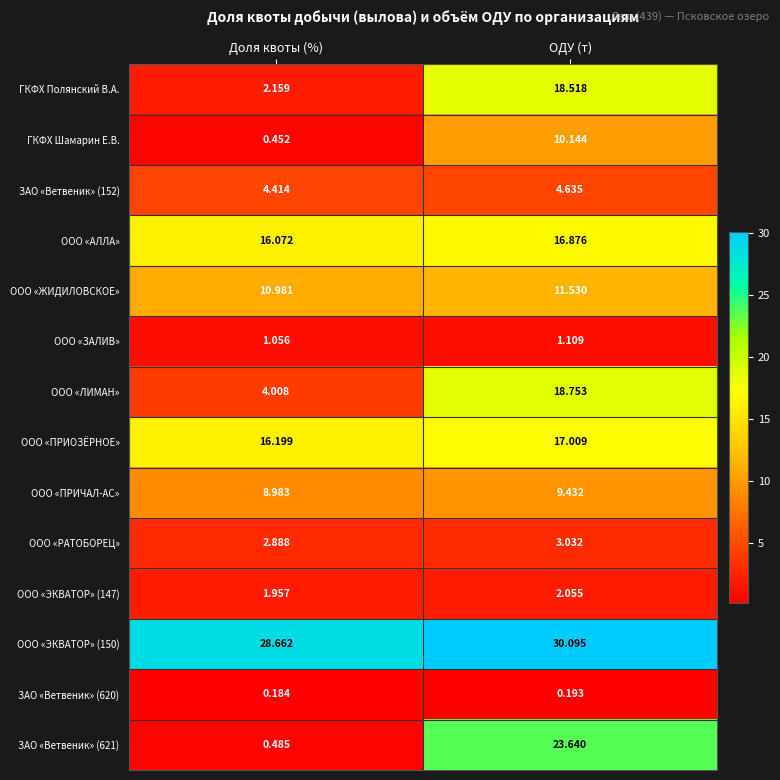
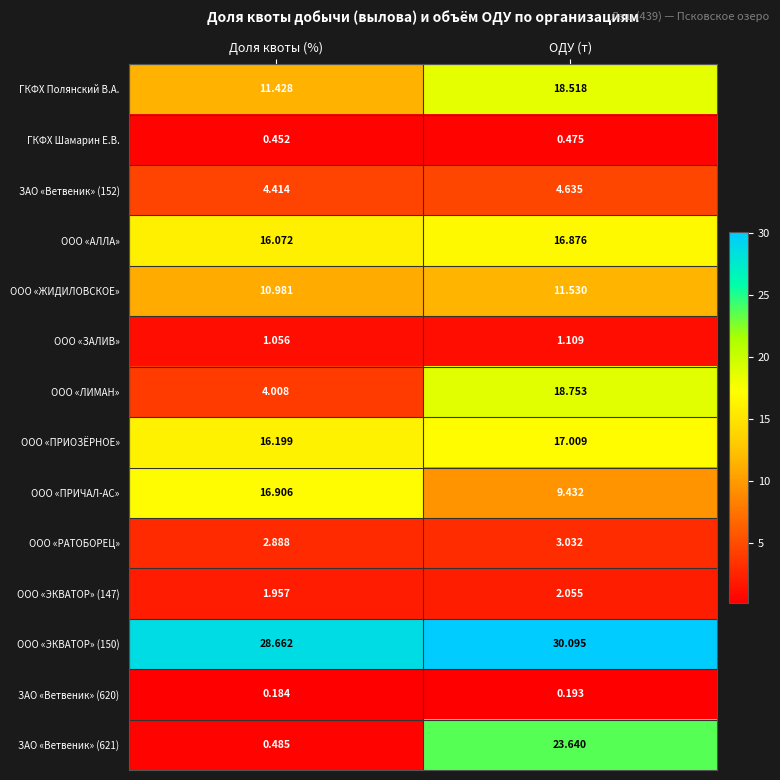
ГКФХ Полянский В.А., Доля квоты (%): 2.159 -> 11.428
ГКФХ Шамарин Е.В., ОДУ (т): 10.144 -> 0.475
ООО «ПРИЧАЛ-АС», Доля квоты (%): 8.983 -> 16.906
